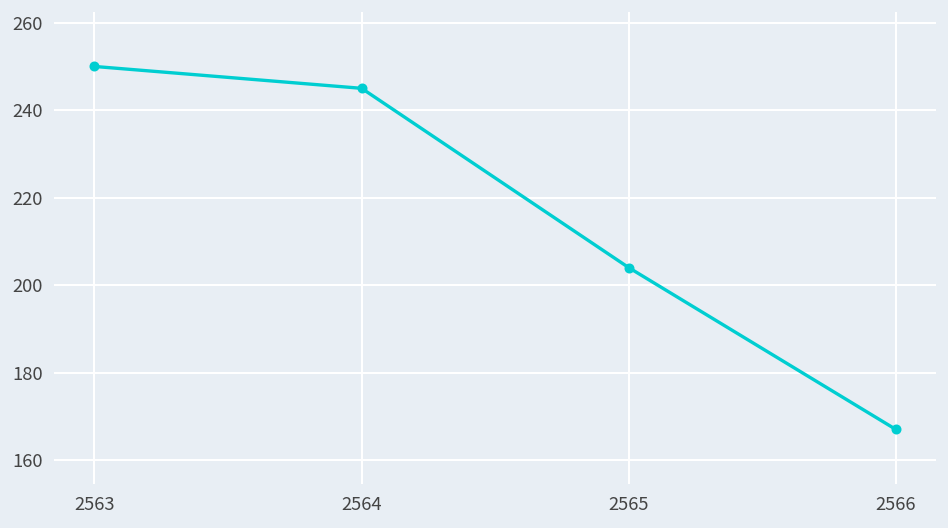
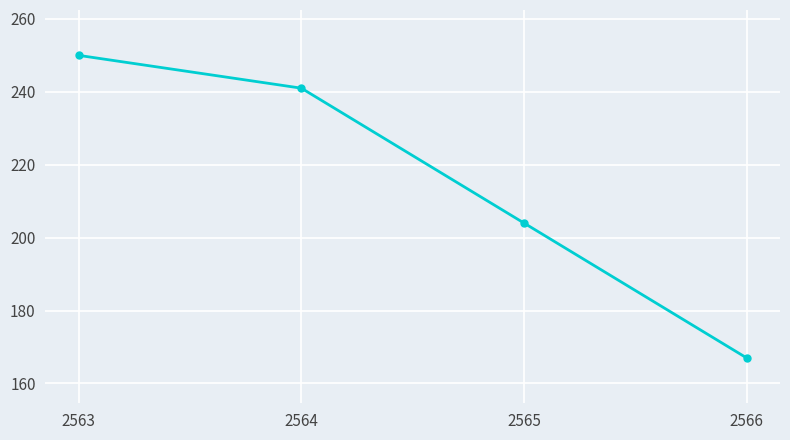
2564: 245 -> 241
